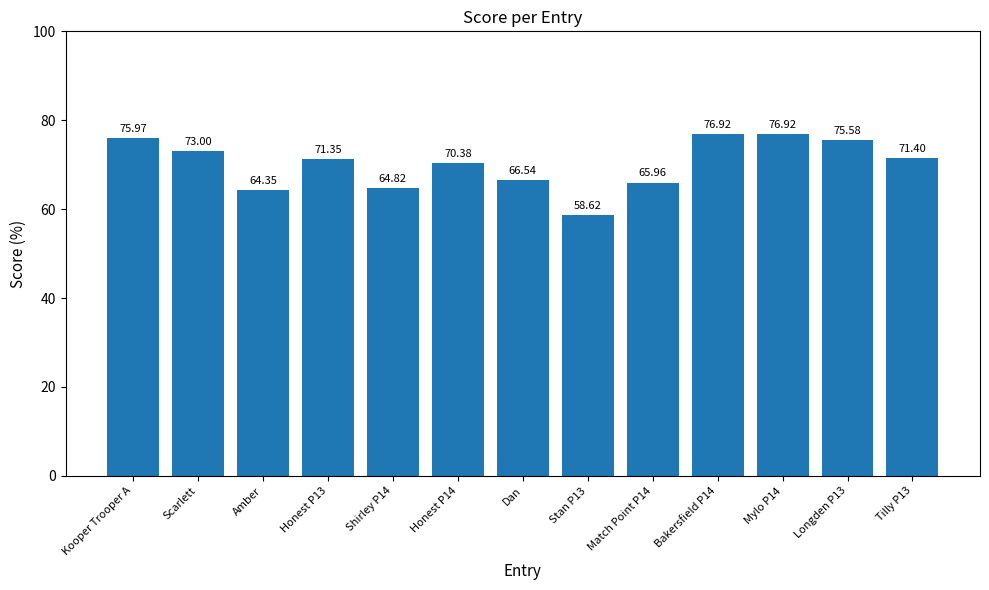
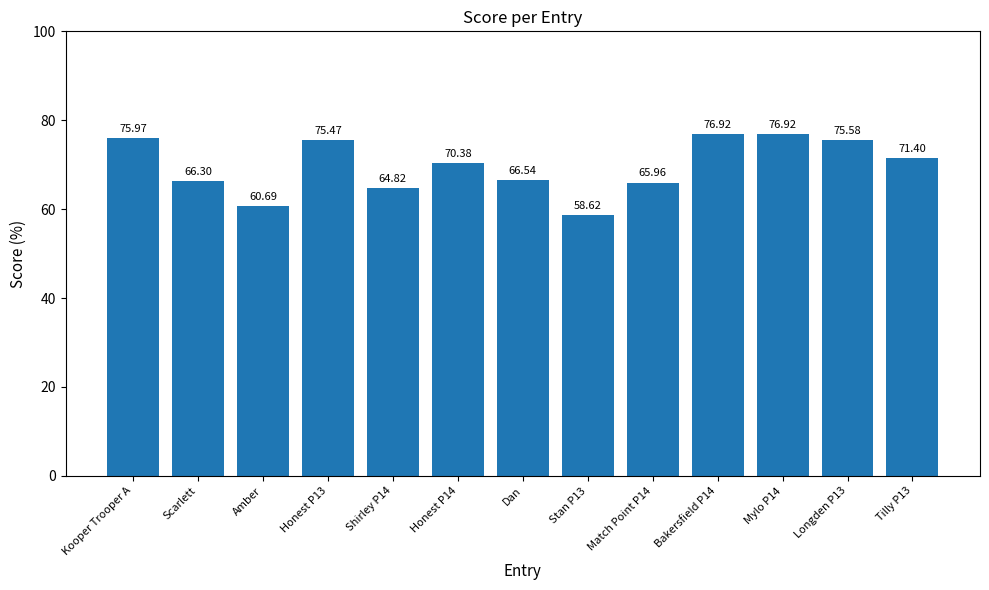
Scarlett: 73.00 -> 66.30
Amber: 64.35 -> 60.69
Honest P13: 71.35 -> 75.47
